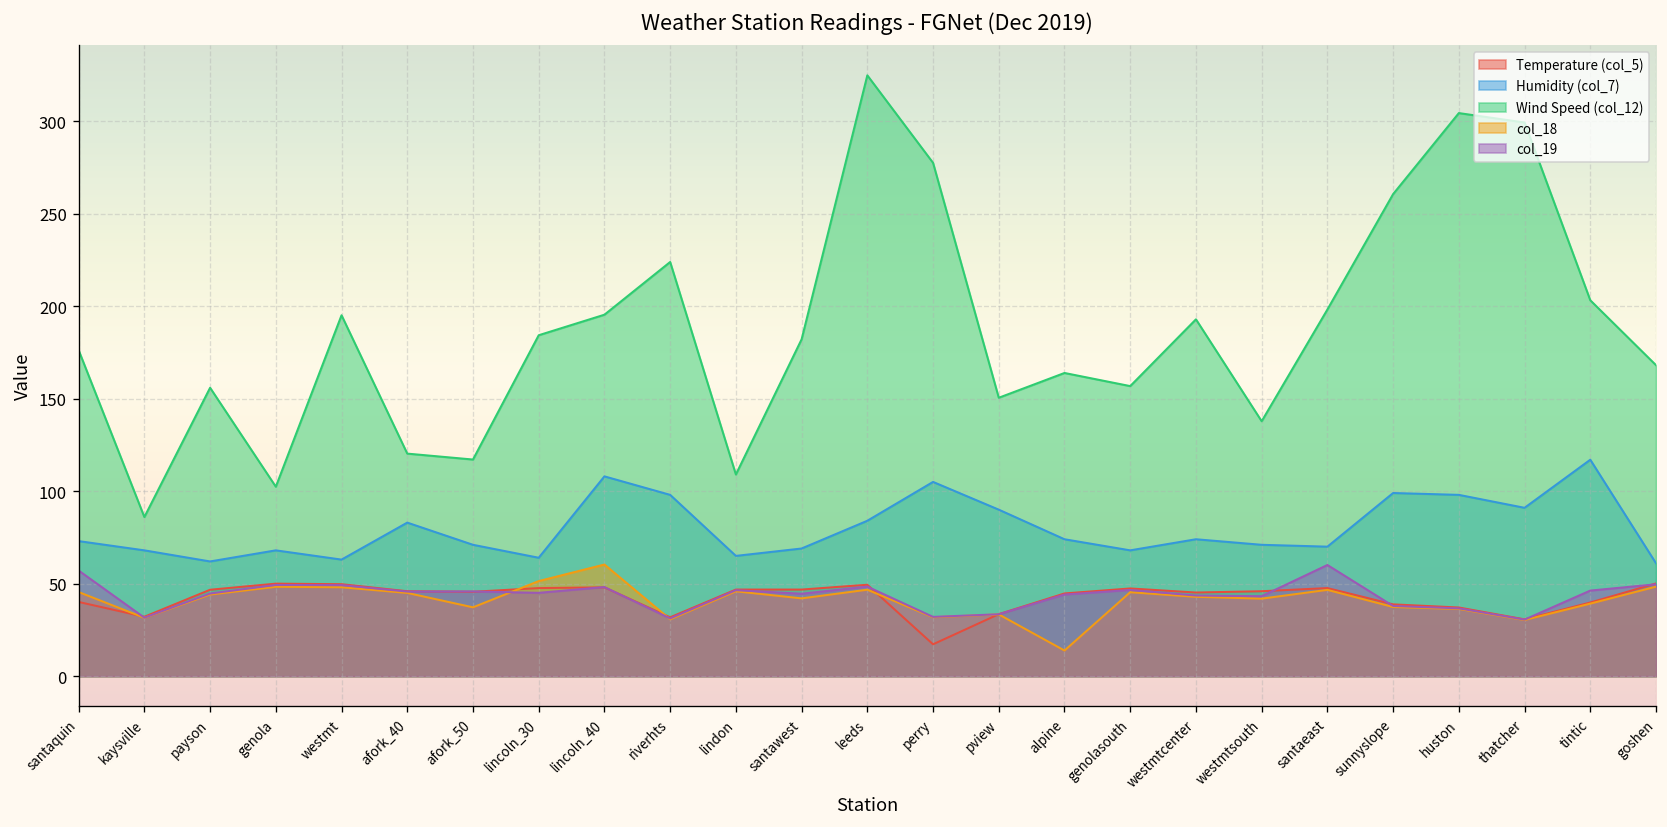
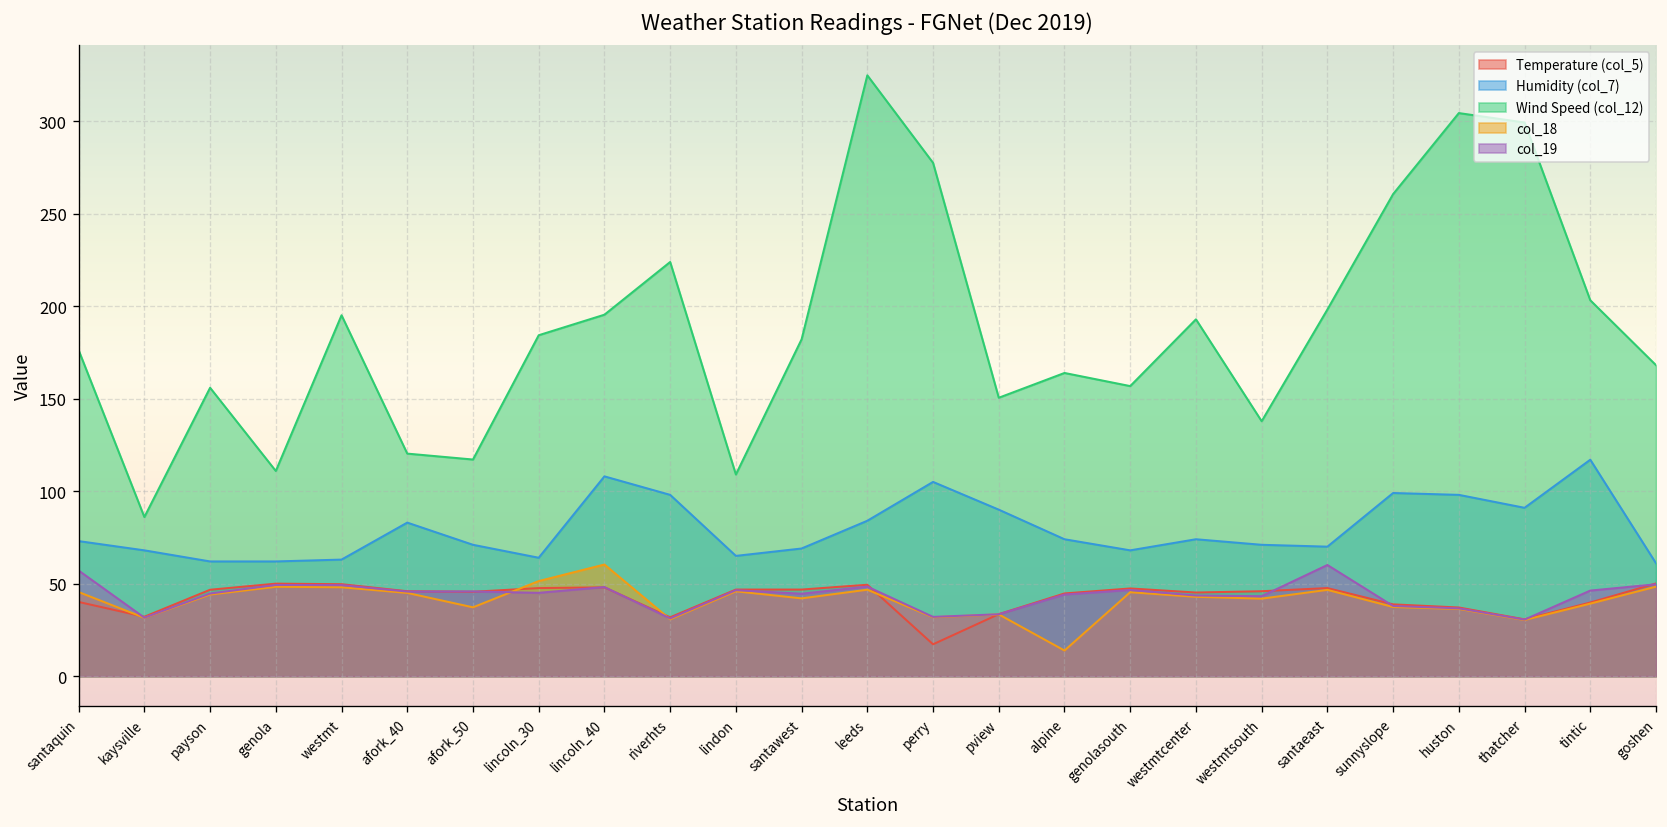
Humidity (col_7), genola: 68 -> 62
Wind Speed (col_12), genola: 102 -> 111
